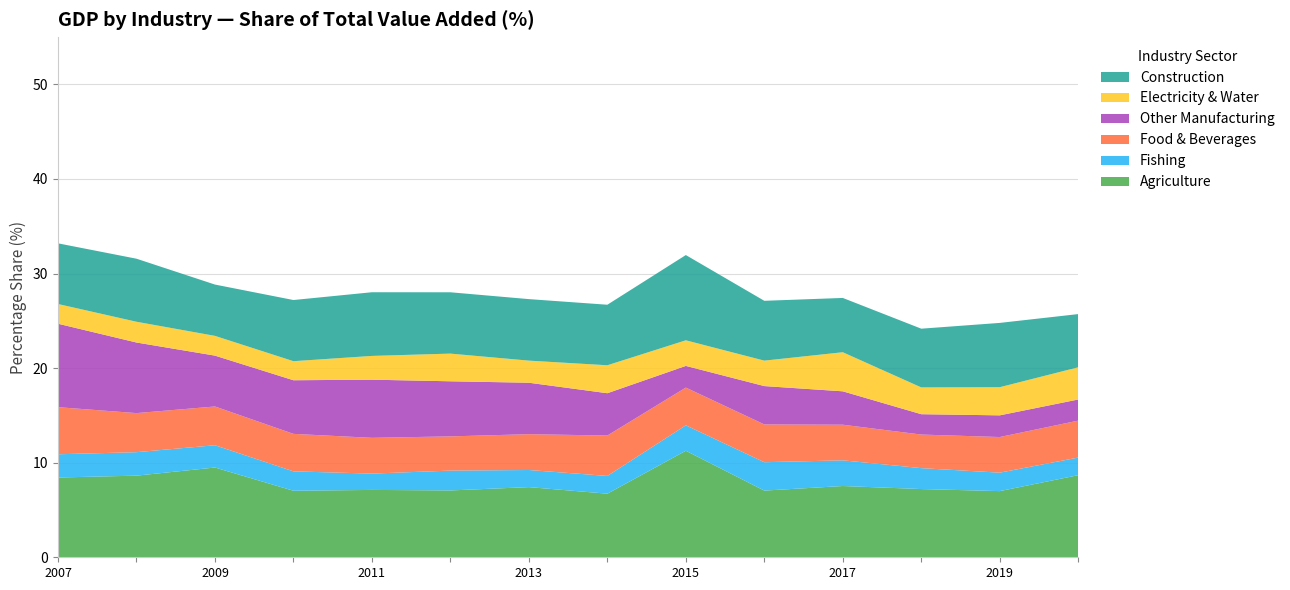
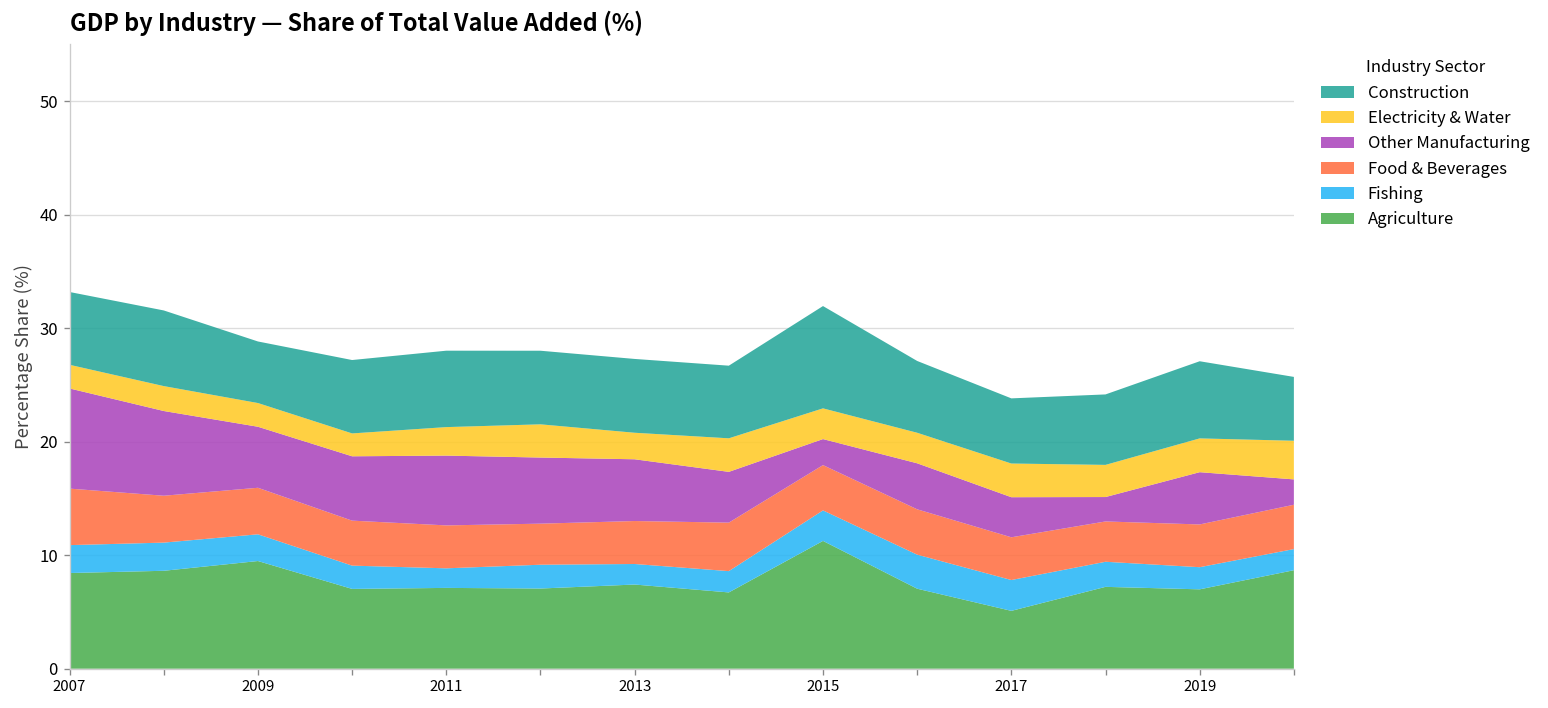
Agriculture, 2017: 8 -> 5
Electricity & Water, 2017: 4 -> 3
Other Manufacturing, 2019: 2 -> 5
